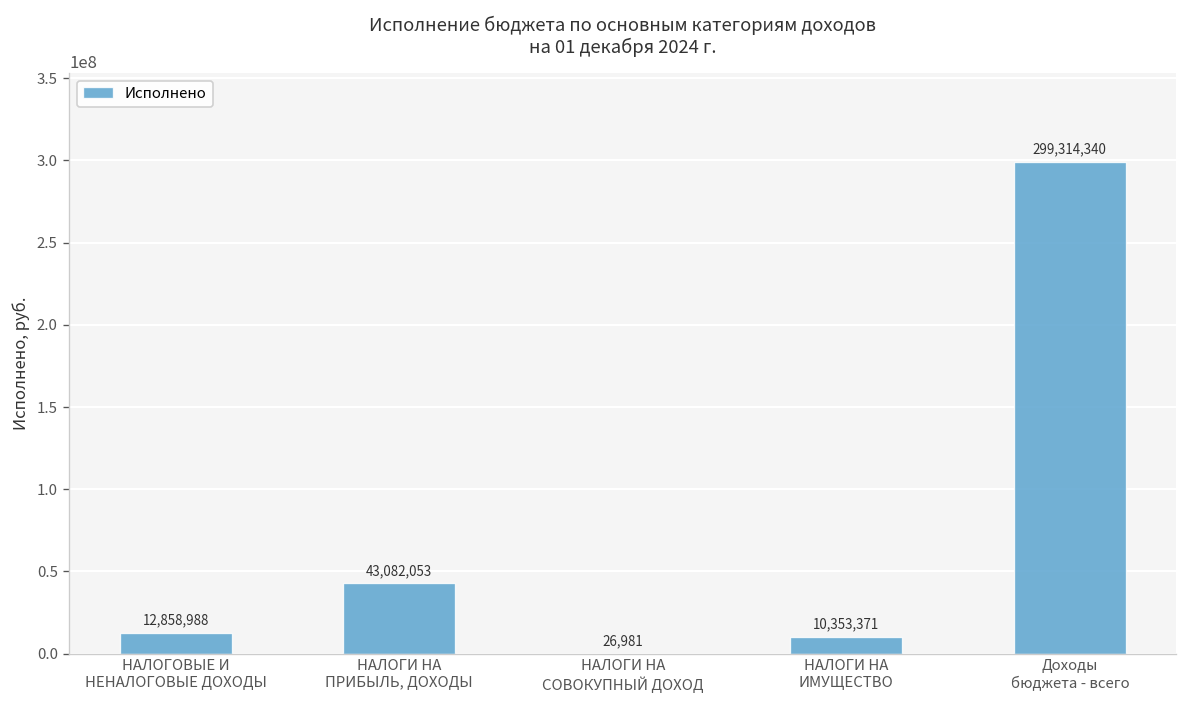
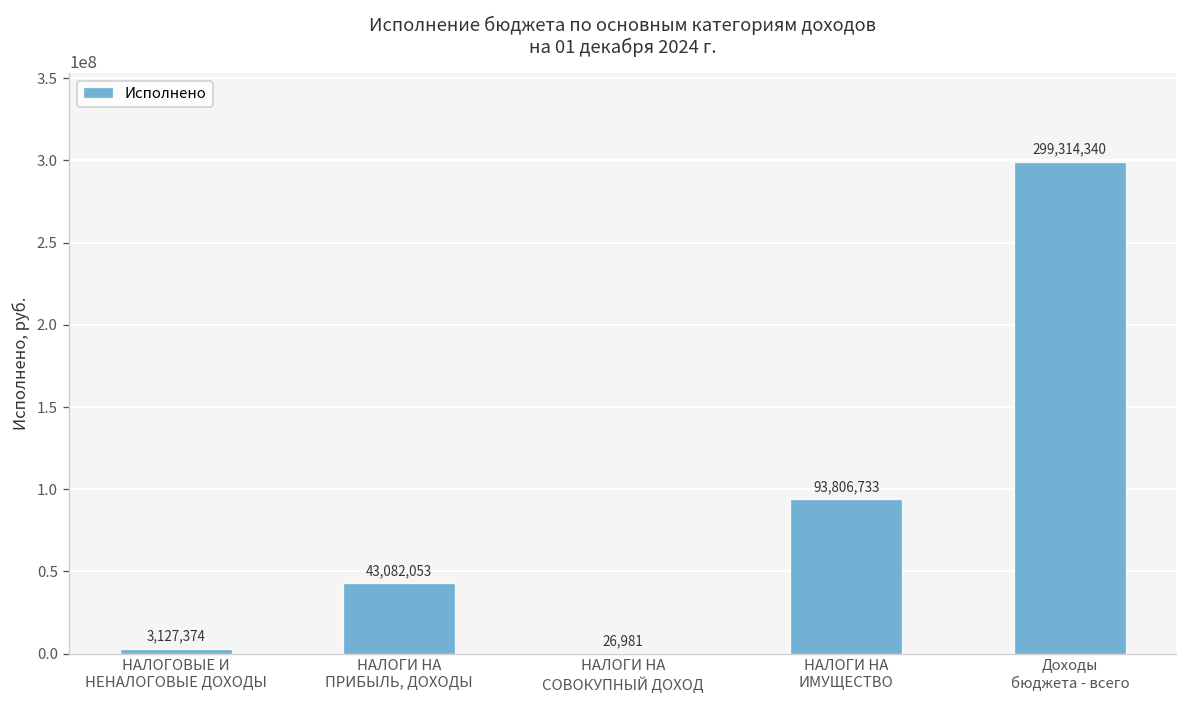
НАЛОГОВЫЕ И НЕНАЛОГОВЫЕ ДОХОДЫ: 12,858,988 -> 3,127,374
НАЛОГИ НА ИМУЩЕСТВО: 10,353,371 -> 93,806,733
